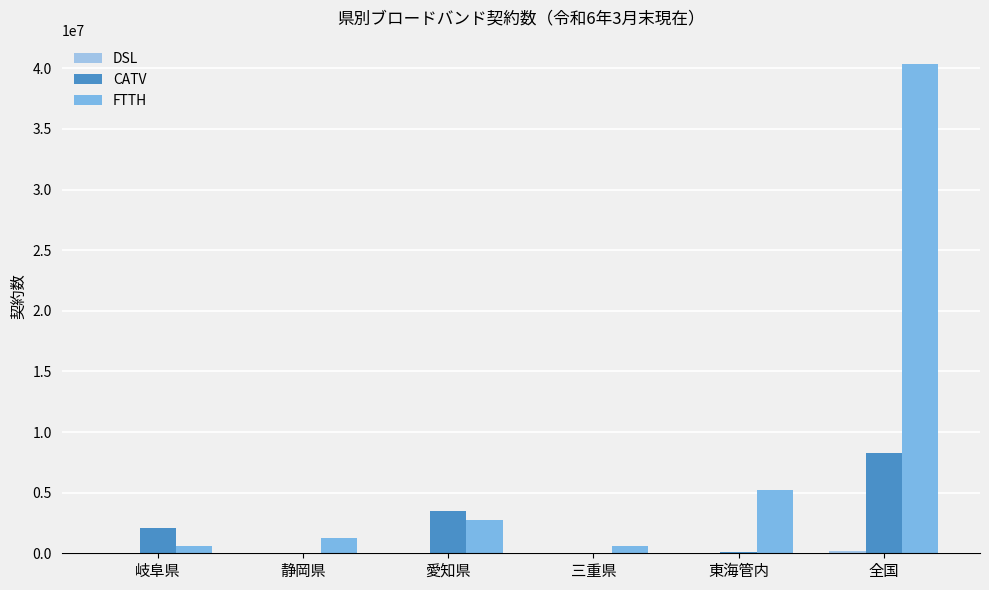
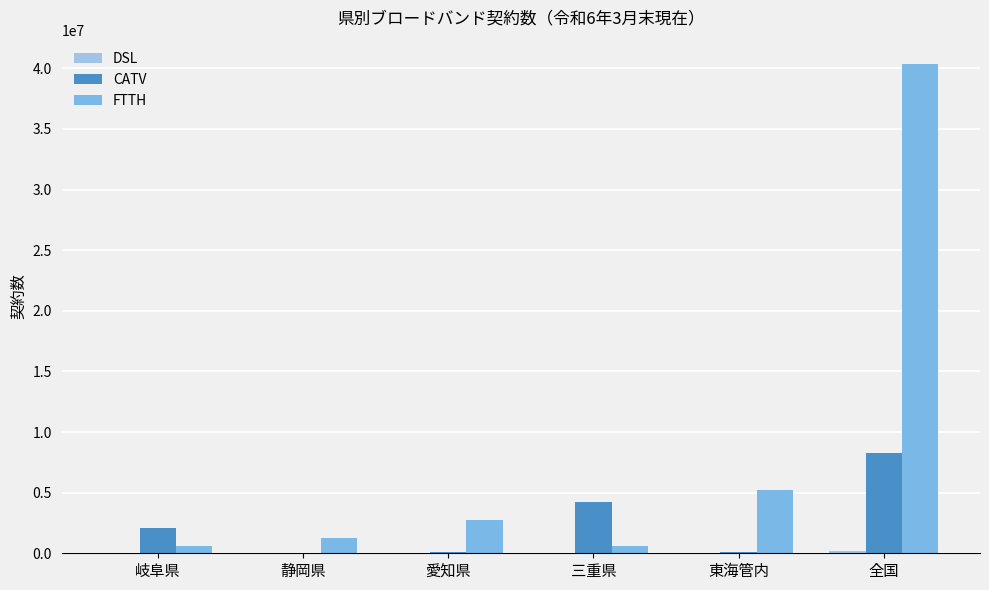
CATV, 愛知県: 3500000 -> 100000
CATV, 三重県: 0 -> 4300000
